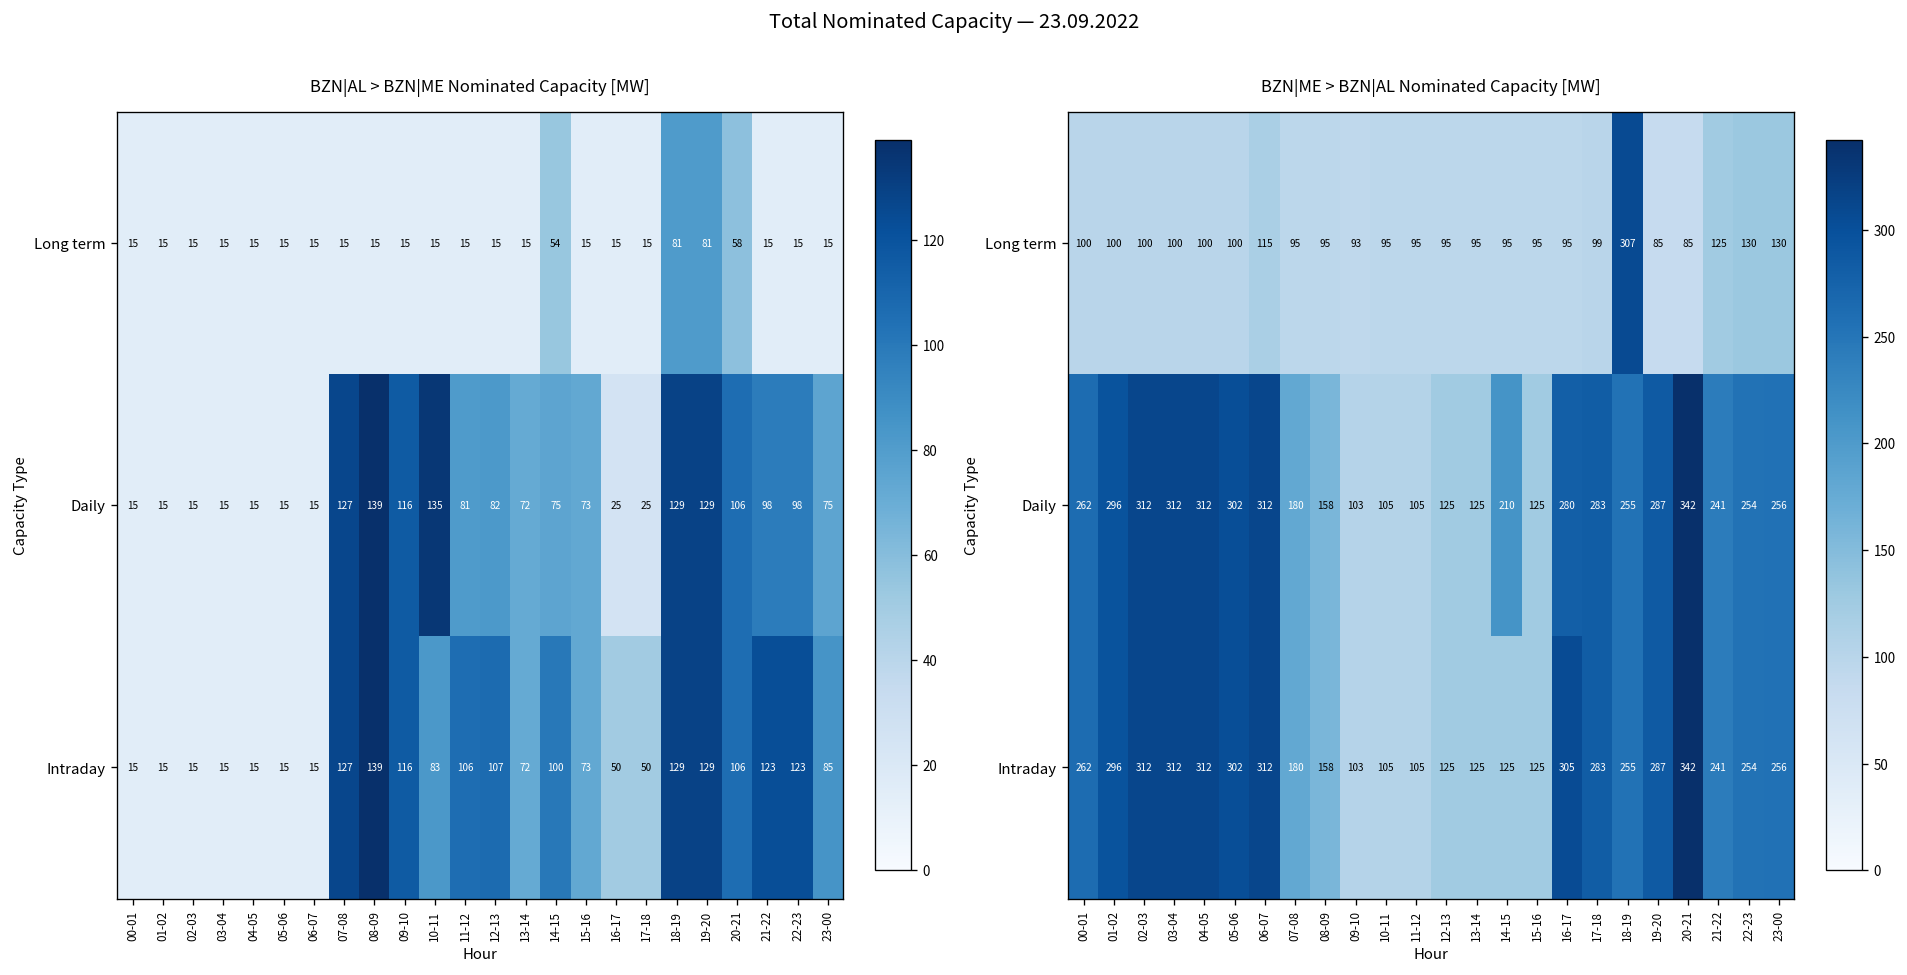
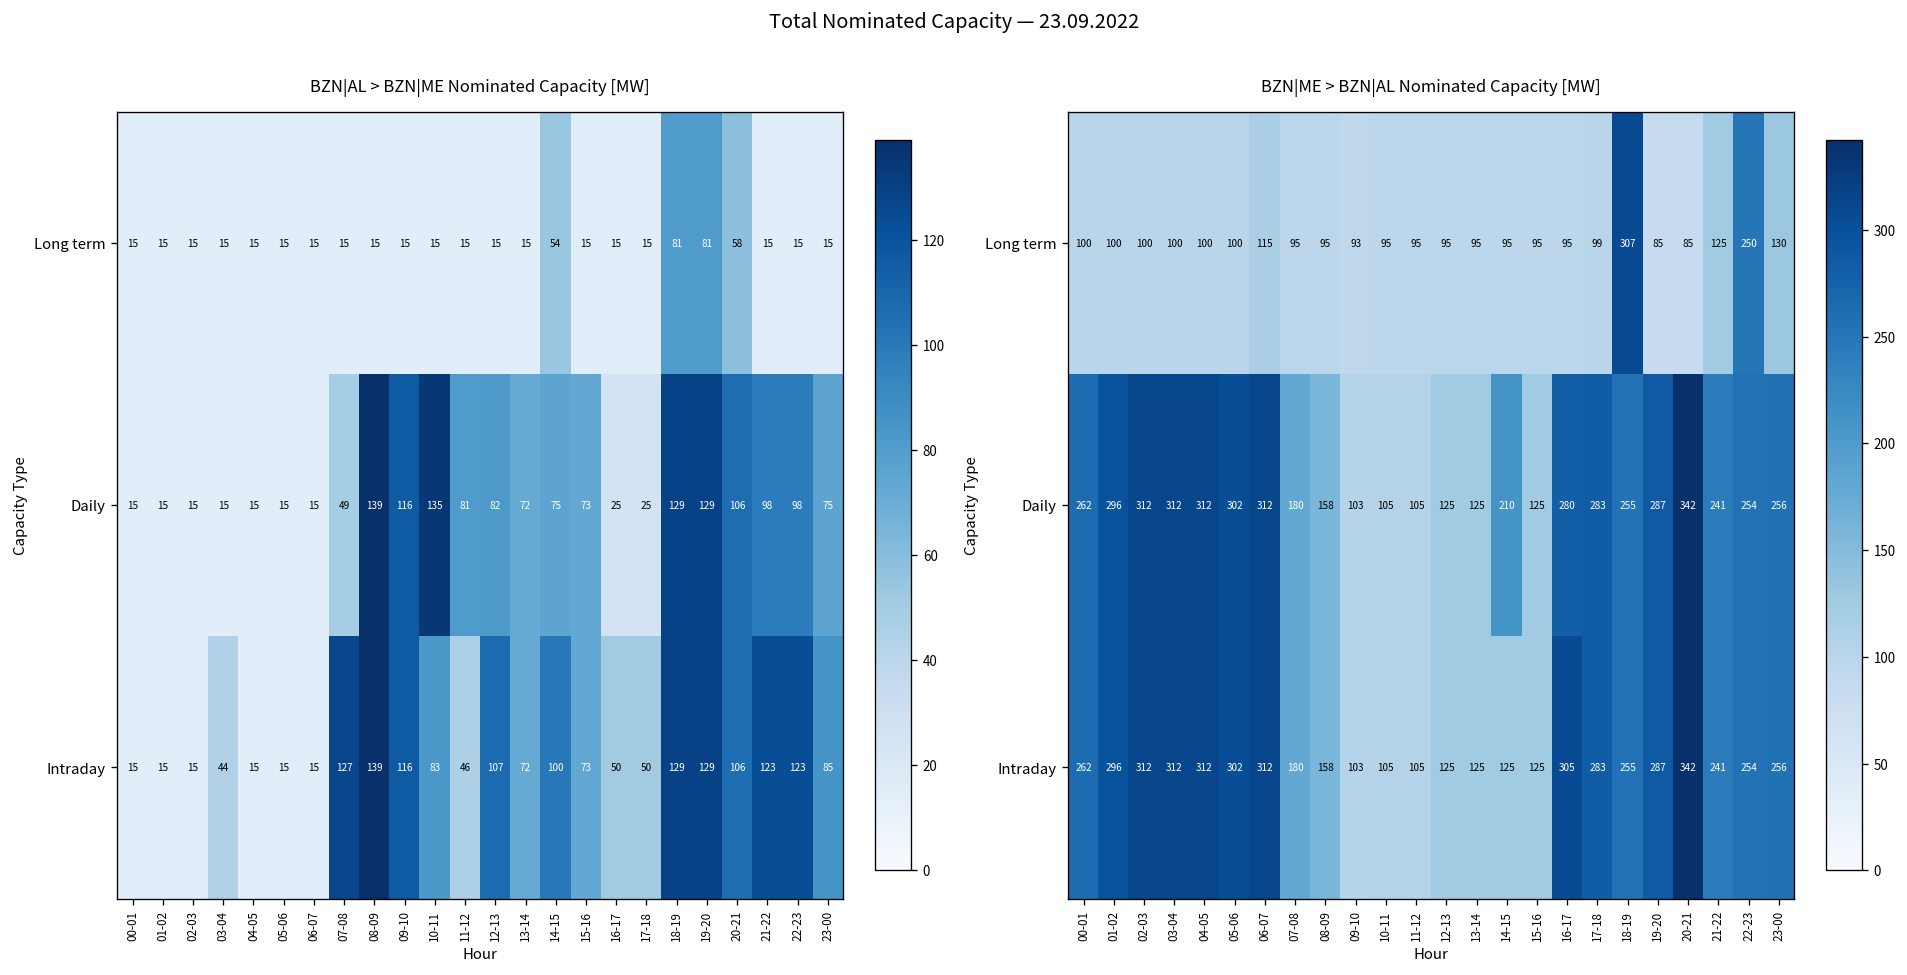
BZN|AL > BZN|ME Nominated Capacity [MW], Daily, 07-08: 127 -> 49
BZN|AL > BZN|ME Nominated Capacity [MW], Intraday, 03-04: 15 -> 44
BZN|AL > BZN|ME Nominated Capacity [MW], Intraday, 11-12: 106 -> 46
BZN|ME > BZN|AL Nominated Capacity [MW], Long term, 22-23: 130 -> 250
